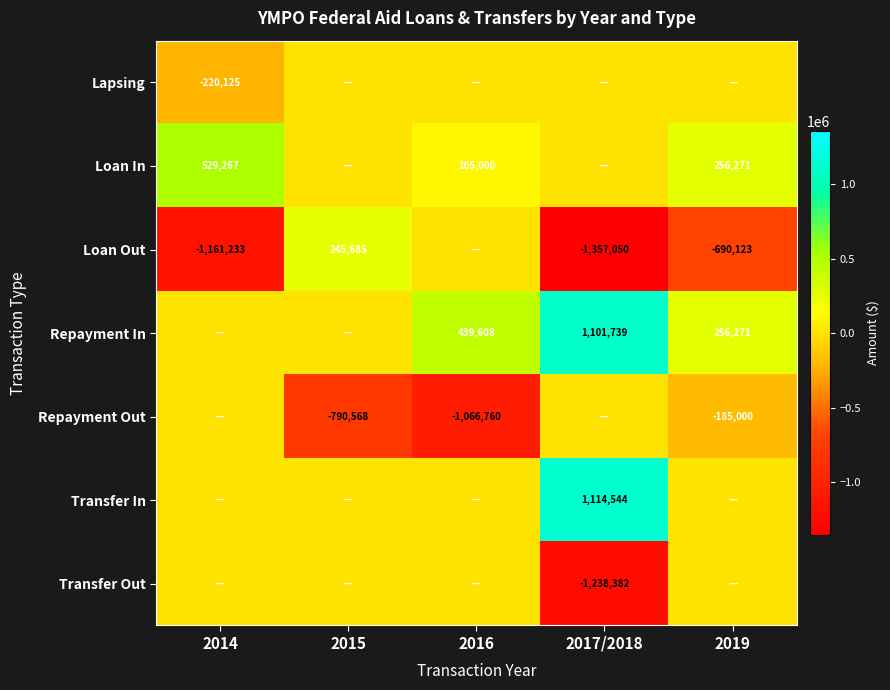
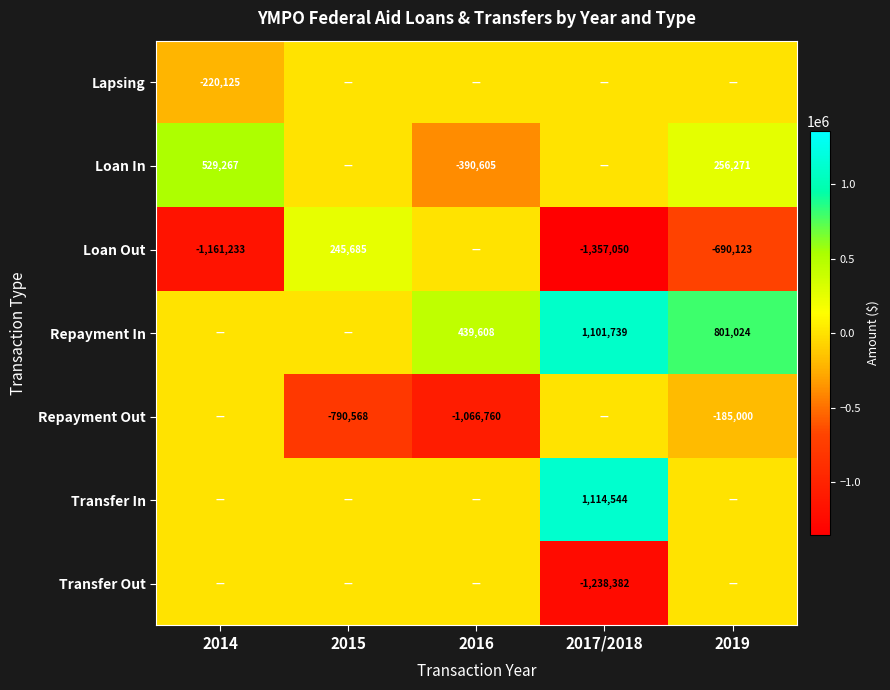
Loan In, 2016: 105,000 -> -390,605
Repayment In, 2019: 256,271 -> 801,024
